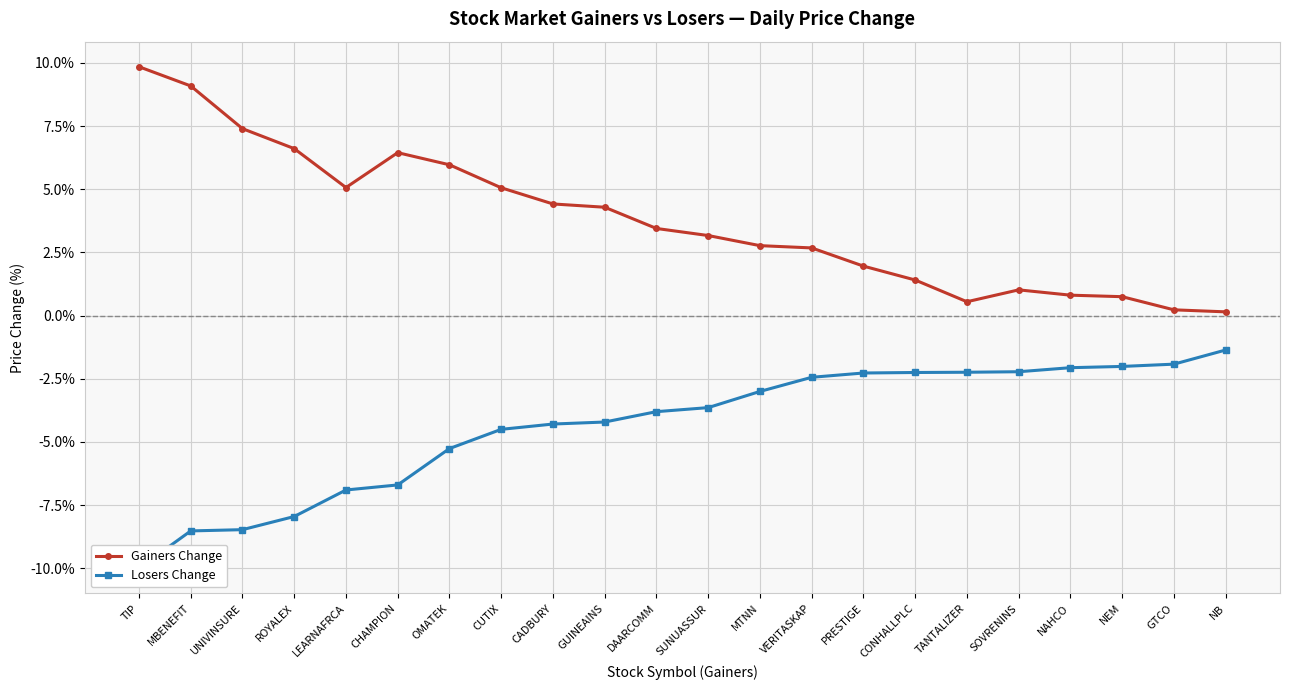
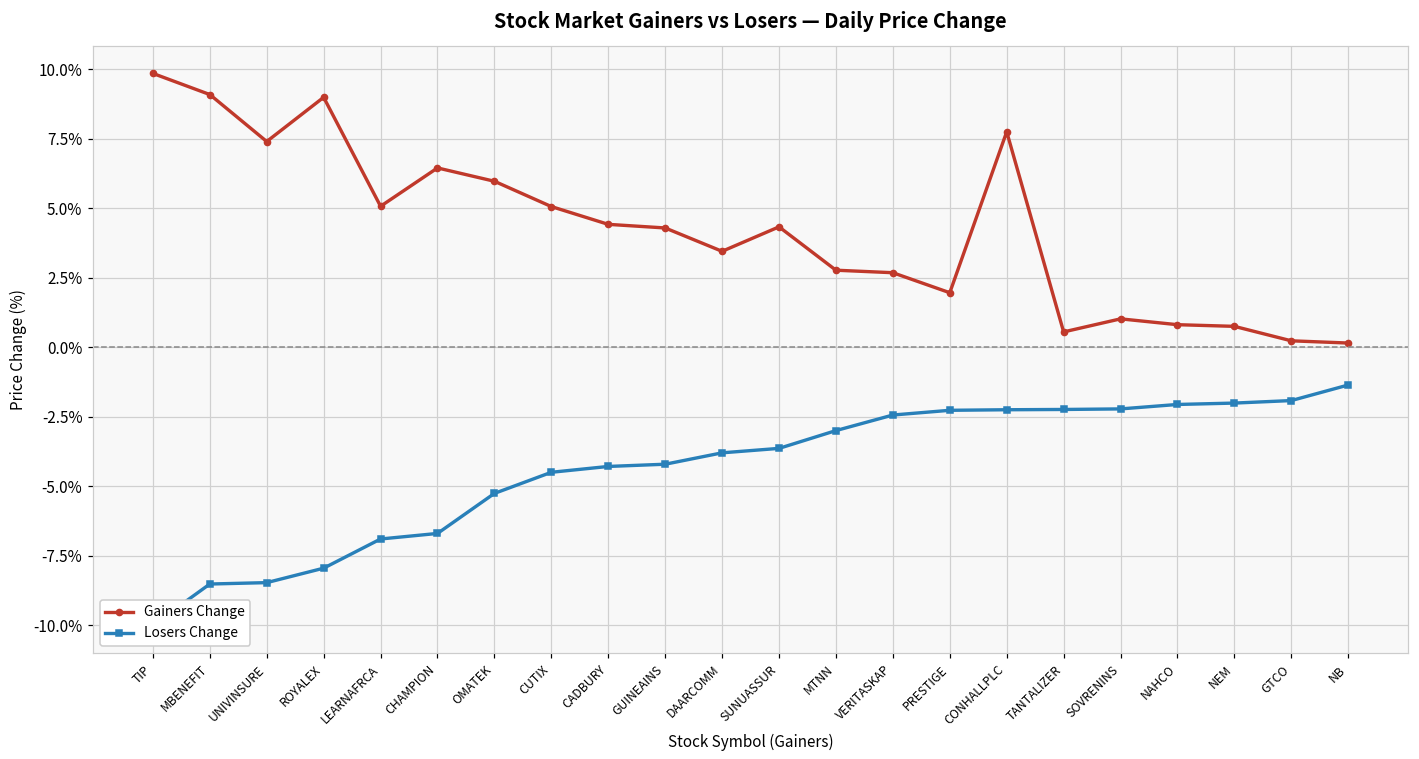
Gainers Change, ROYALEX: 6.6% -> 9.0%
Gainers Change, SUNUASSUR: 3.2% -> 4.3%
Gainers Change, CONHALLPLC: 1.4% -> 7.8%
